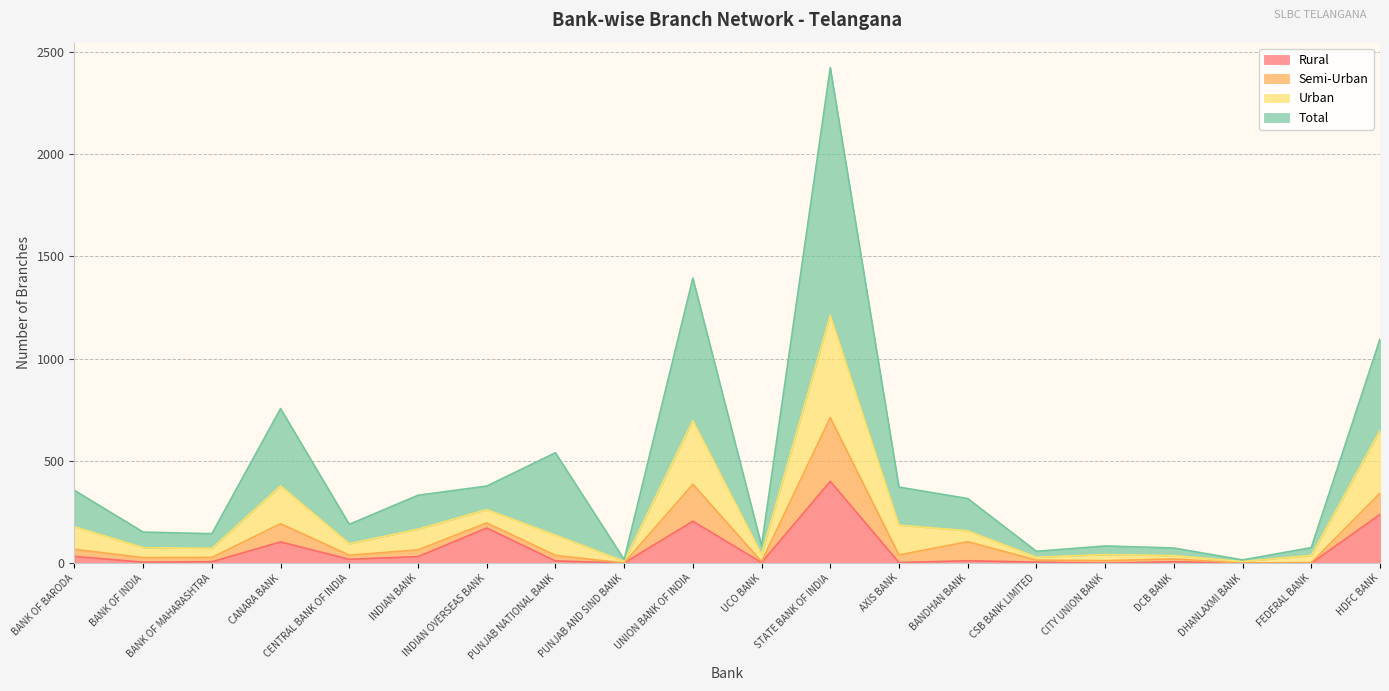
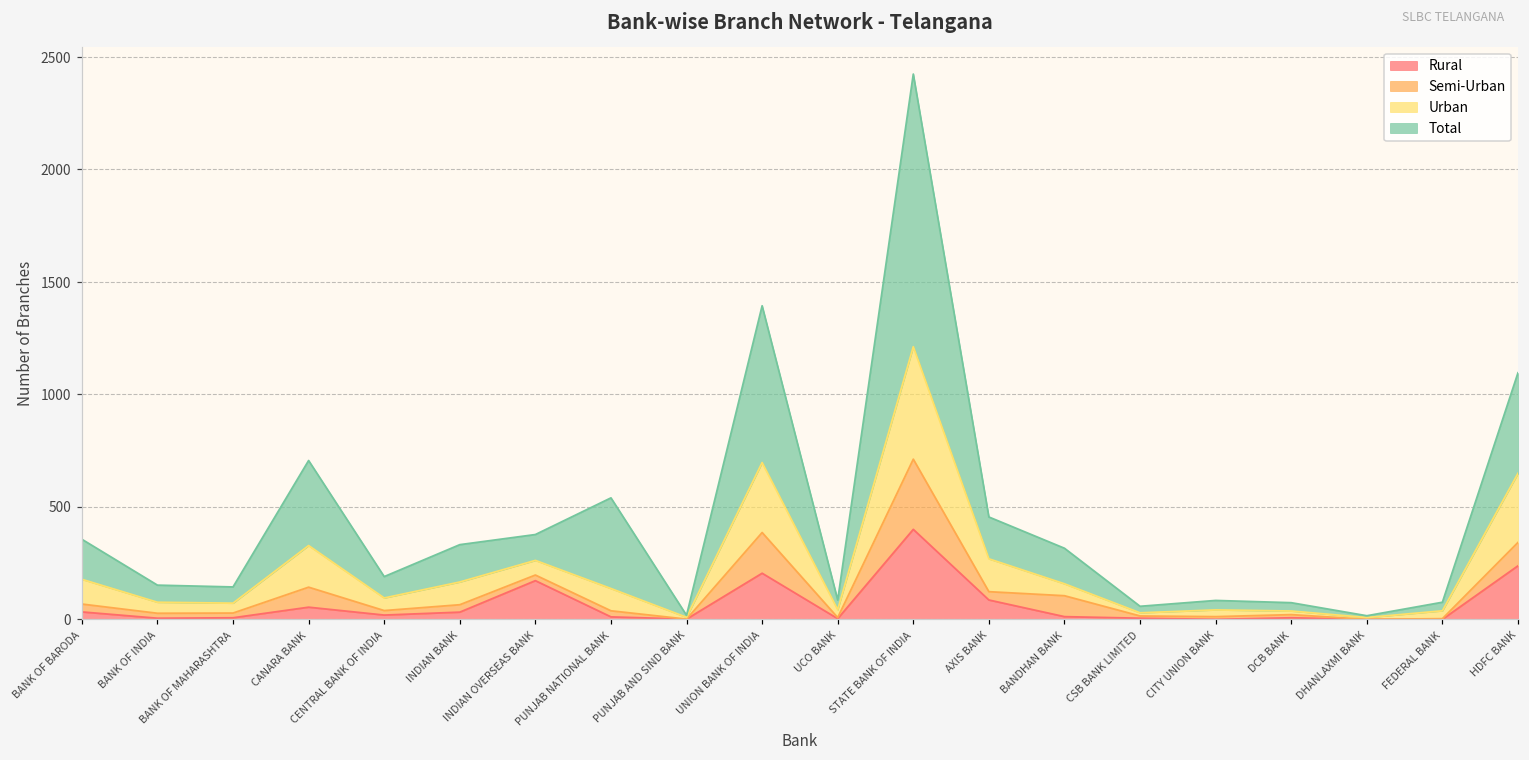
Rural, CANARA BANK: 100 -> 50
Rural, AXIS BANK: 0 -> 90
